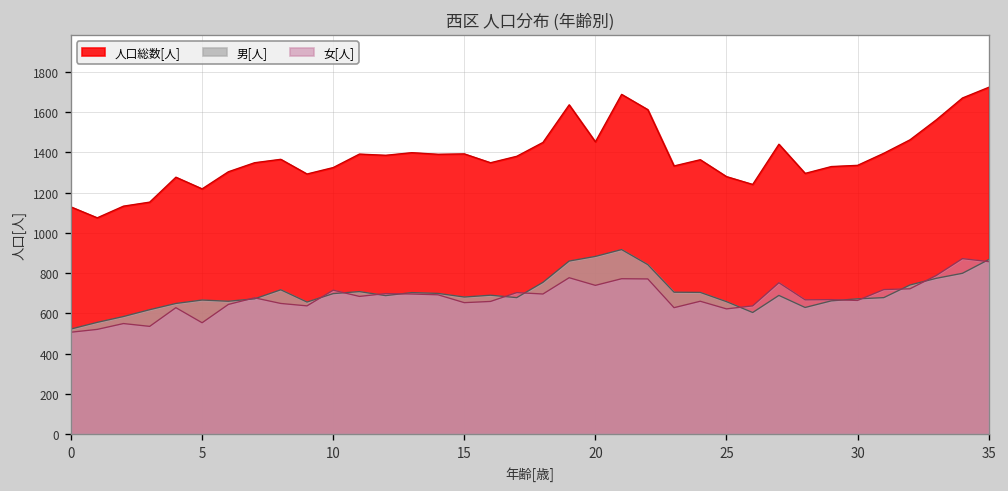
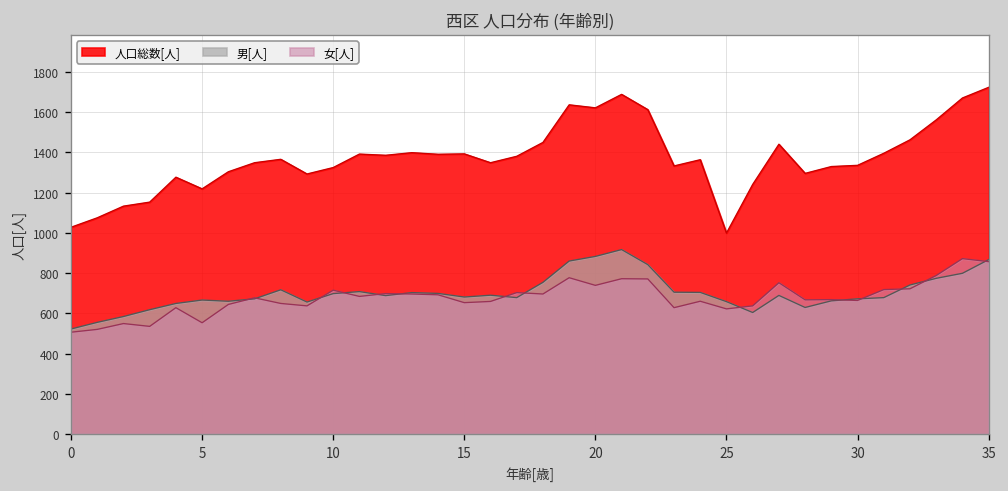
人口総数[人], 0: 1130 -> 1030
人口総数[人], 20: 1450 -> 1620
人口総数[人], 25: 1280 -> 1000
